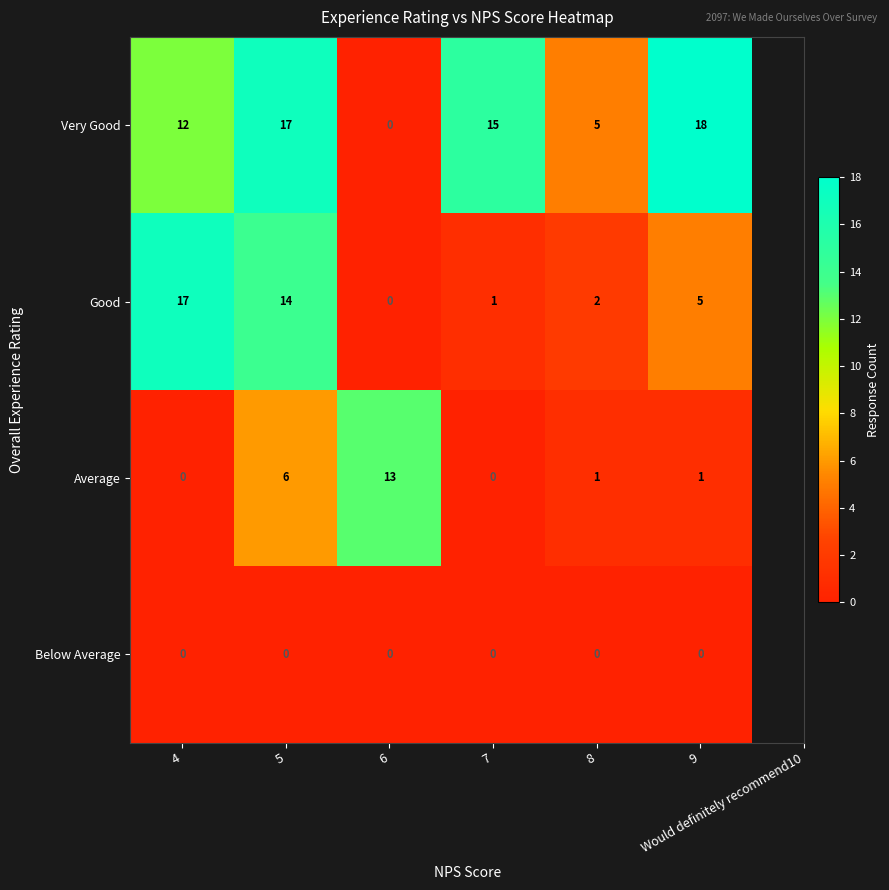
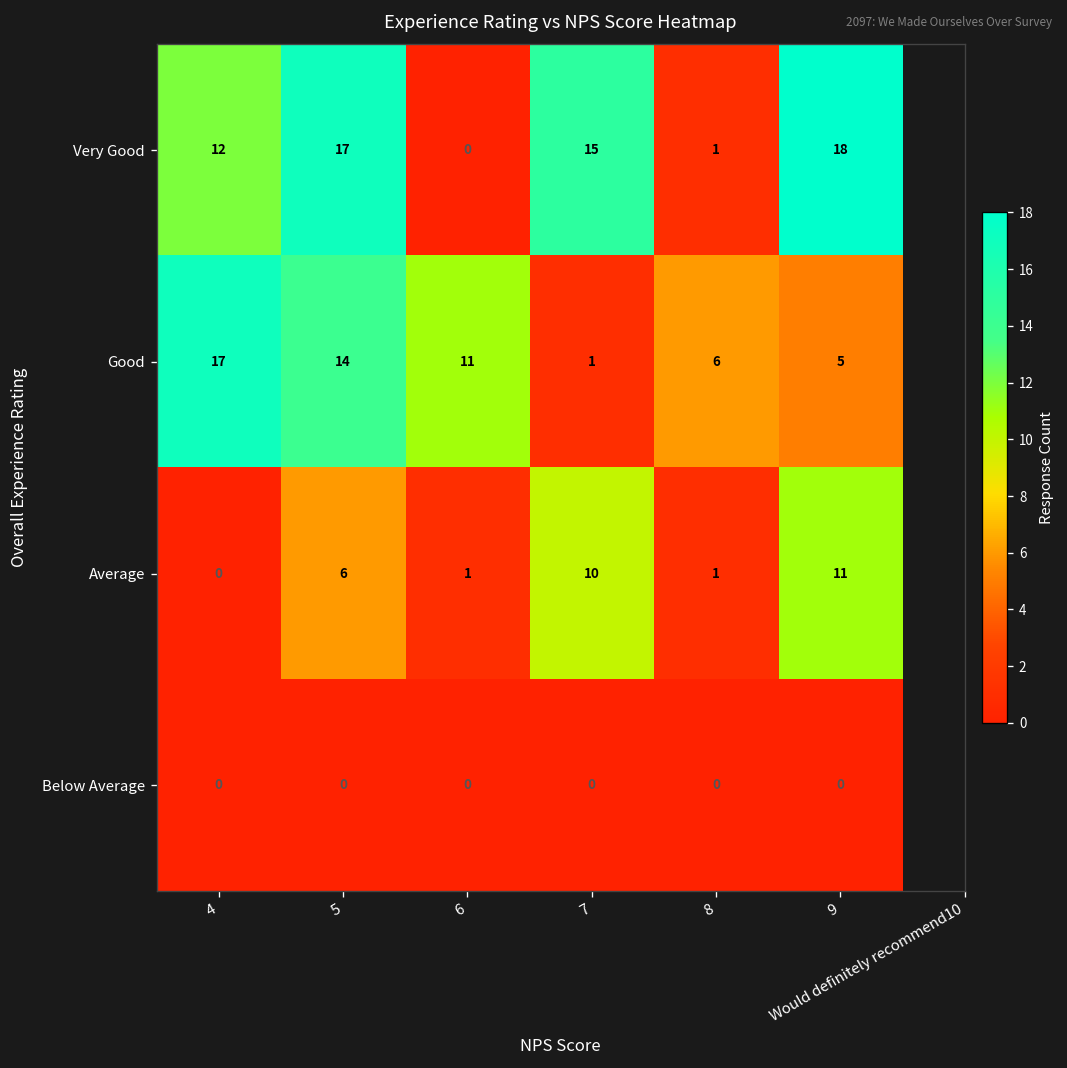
Very Good, 8: 5 -> 1
Good, 6: 0 -> 11
Good, 8: 2 -> 6
Average, 6: 13 -> 1
Average, 7: 0 -> 10
Average, 9: 1 -> 11
